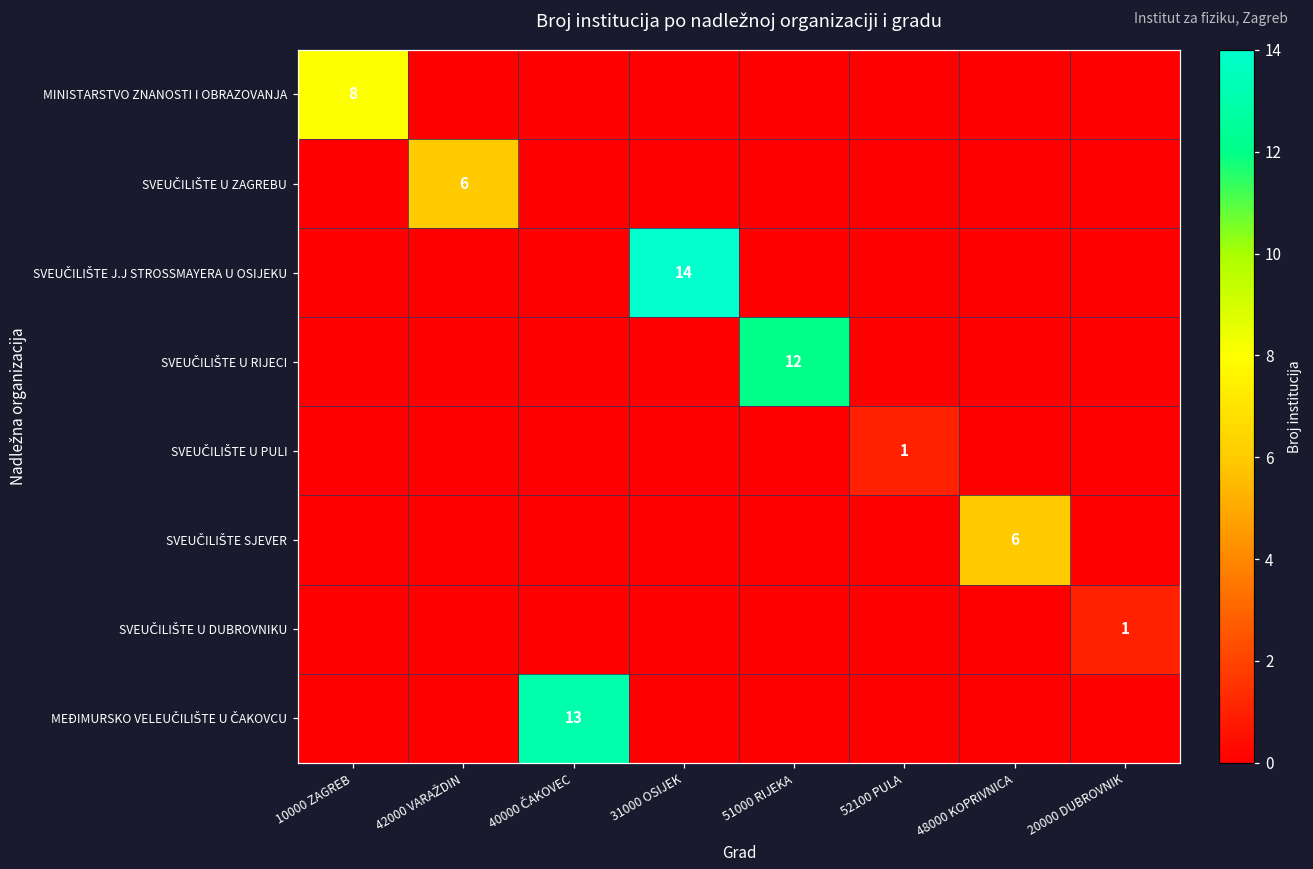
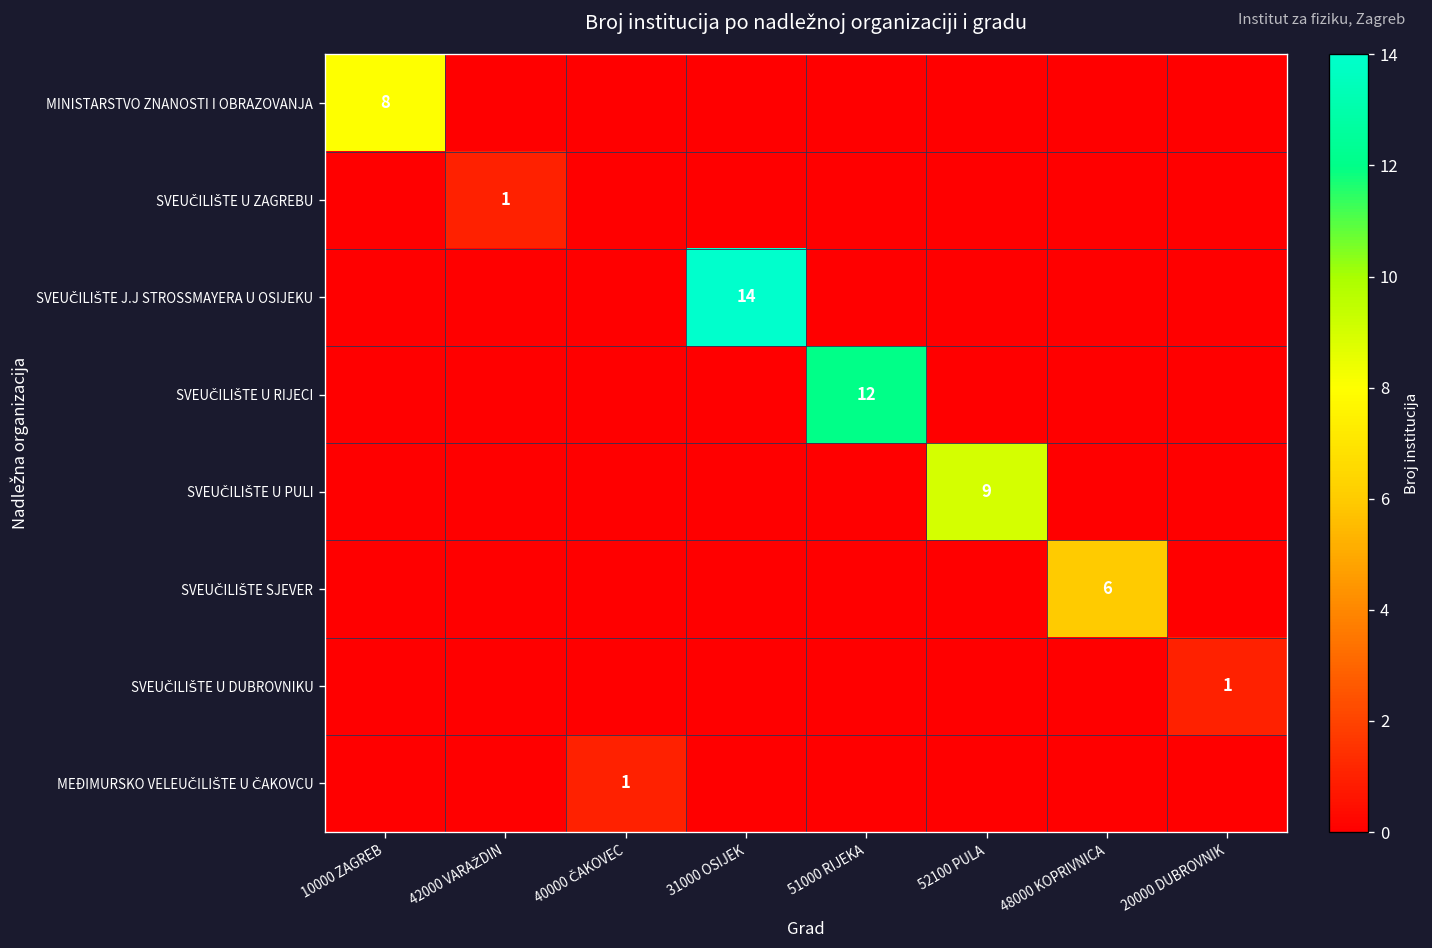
SVEUČILIŠTE U ZAGREBU, 42000 VARAŽDIN: 6 -> 1
SVEUČILIŠTE U PULI, 52100 PULA: 1 -> 9
MEĐIMURSKO VELEUČILIŠTE U ČAKOVCU, 40000 ČAKOVEC: 13 -> 1
